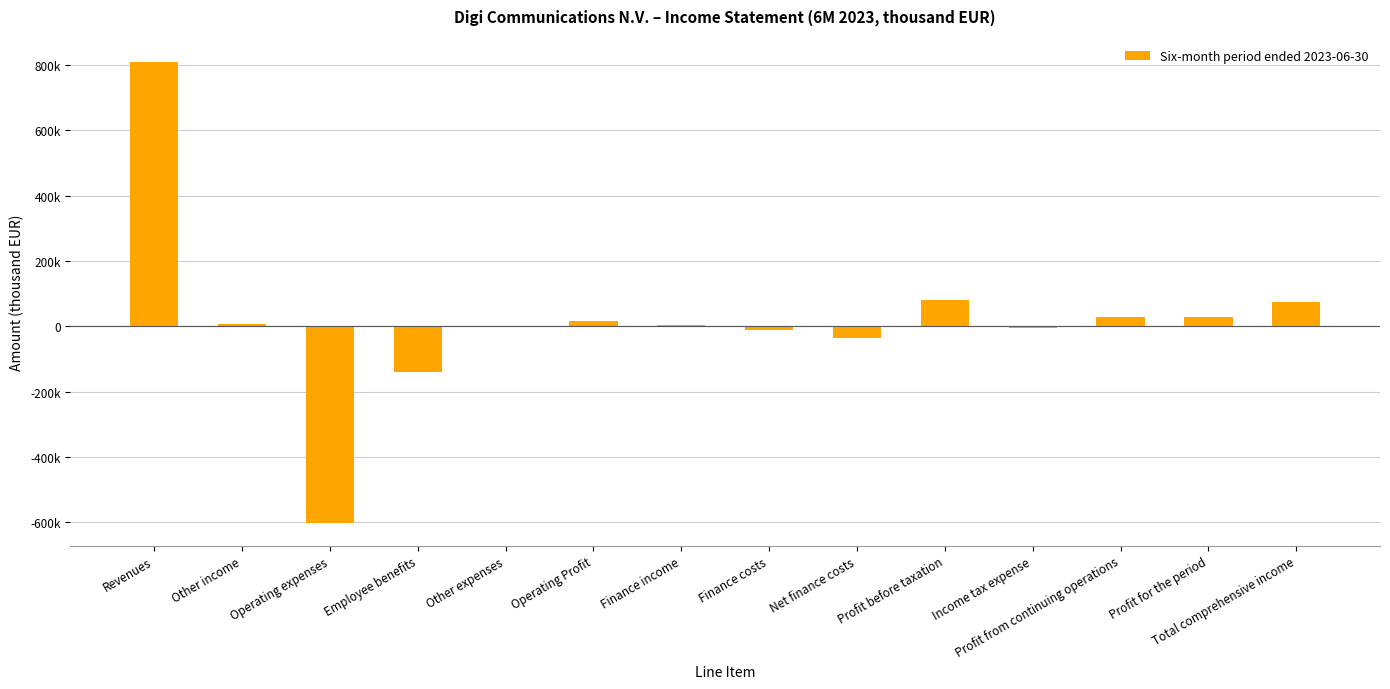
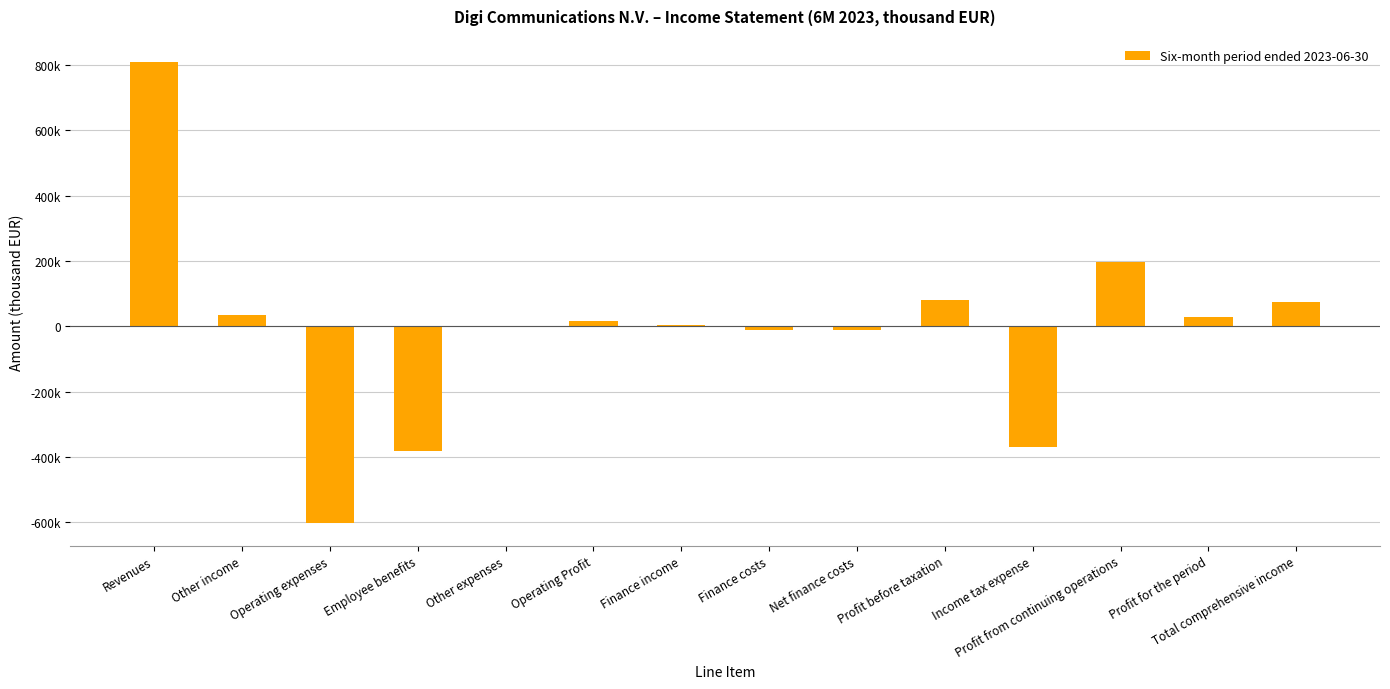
Other income: 10000 -> 40000
Employee benefits: -140000 -> -380000
Net finance costs: -40000 -> -10000
Income tax expense: -10000 -> -370000
Profit from continuing operations: 30000 -> 200000
